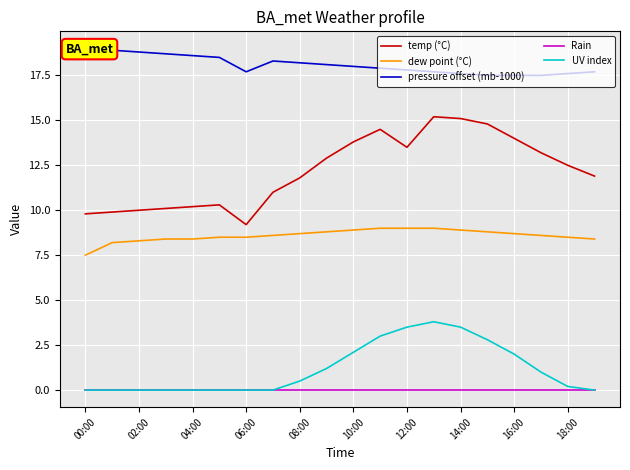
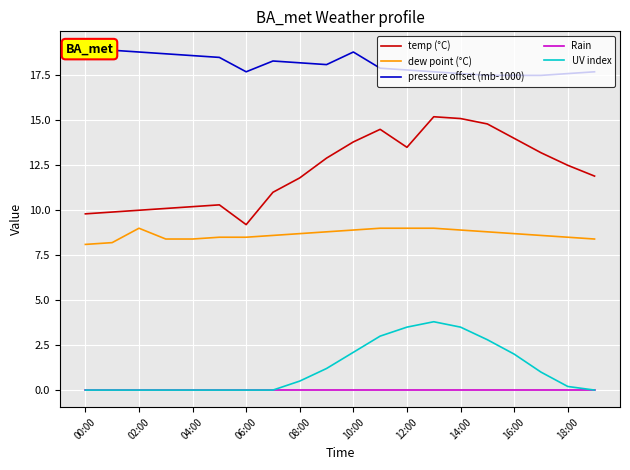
dew point (°C), 00:00: 7.5 -> 8.1
dew point (°C), 02:00: 8.3 -> 9.0
pressure offset (mb-1000), 10:00: 18.0 -> 18.8
